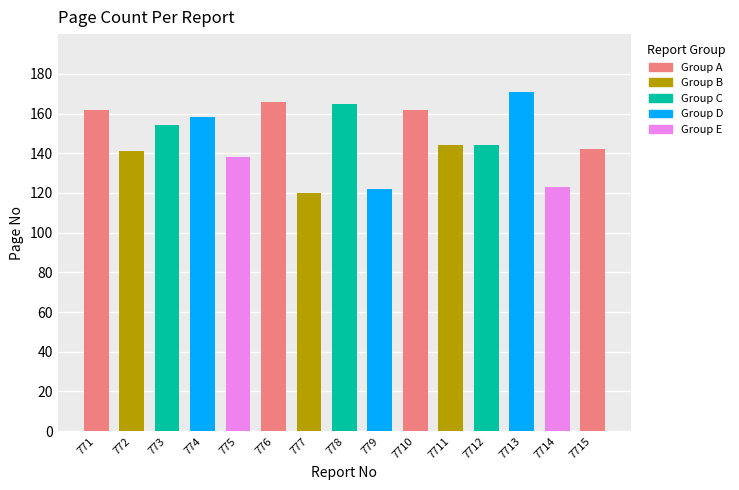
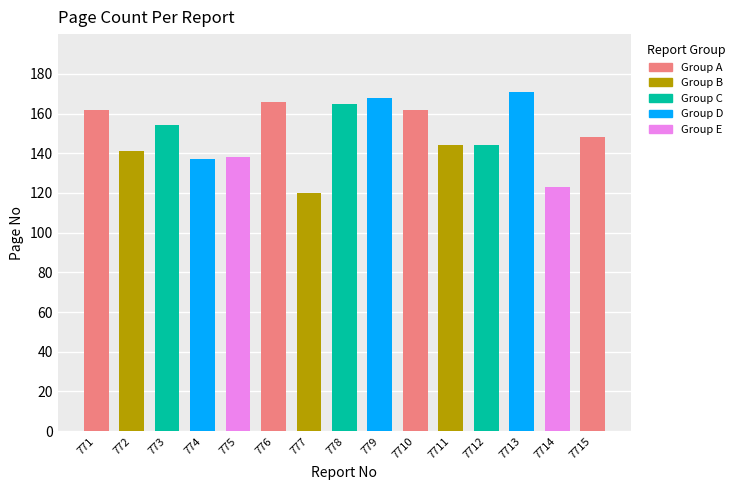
774: 158 -> 137
779: 122 -> 168
7715: 142 -> 148
